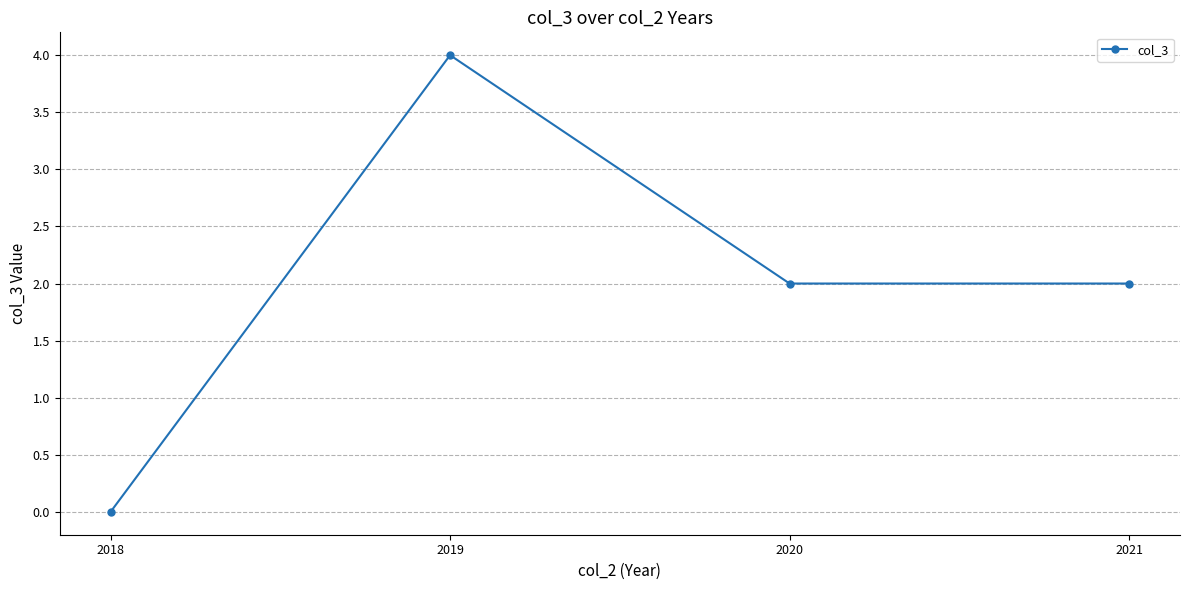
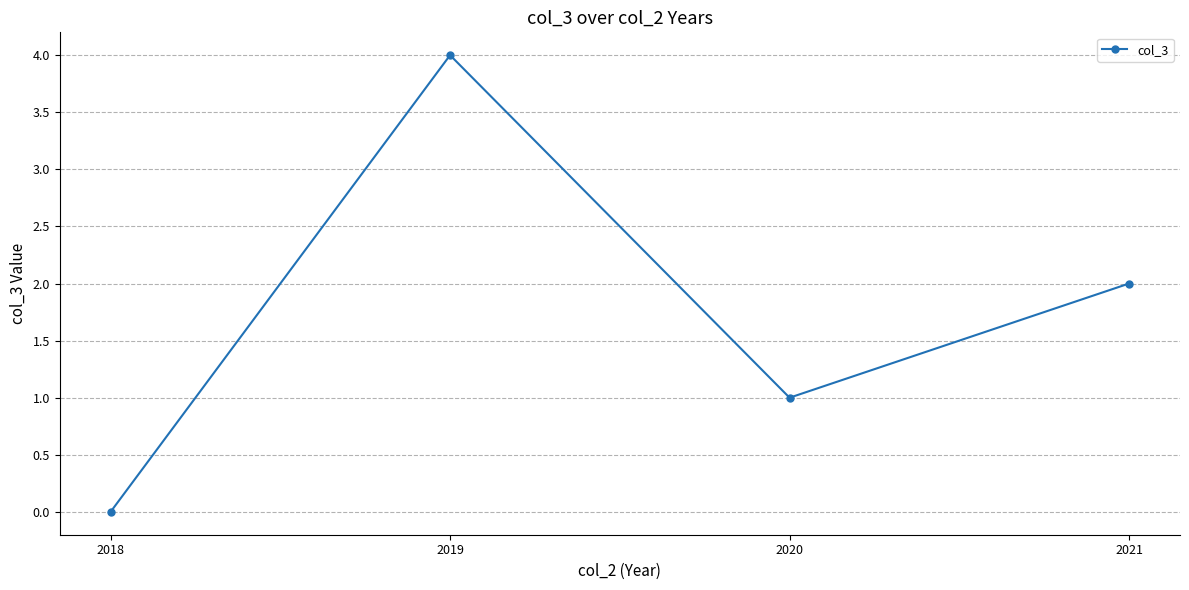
2020: 2 -> 1
